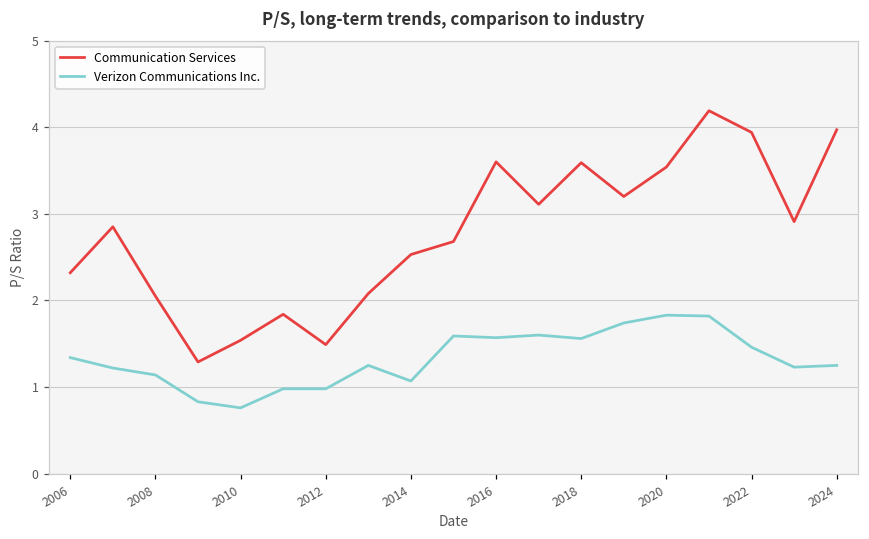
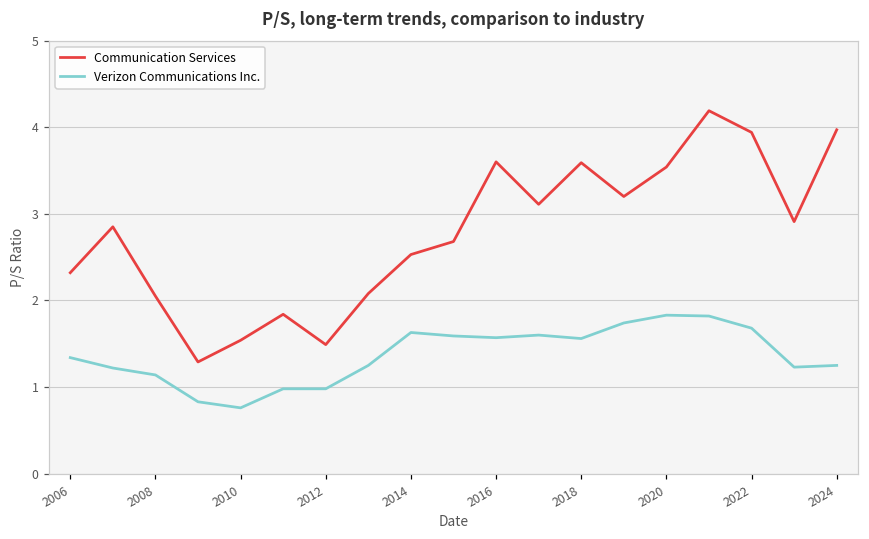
Verizon Communications Inc., 2014: 1.1 -> 1.6
Verizon Communications Inc., 2022: 1.5 -> 1.7
